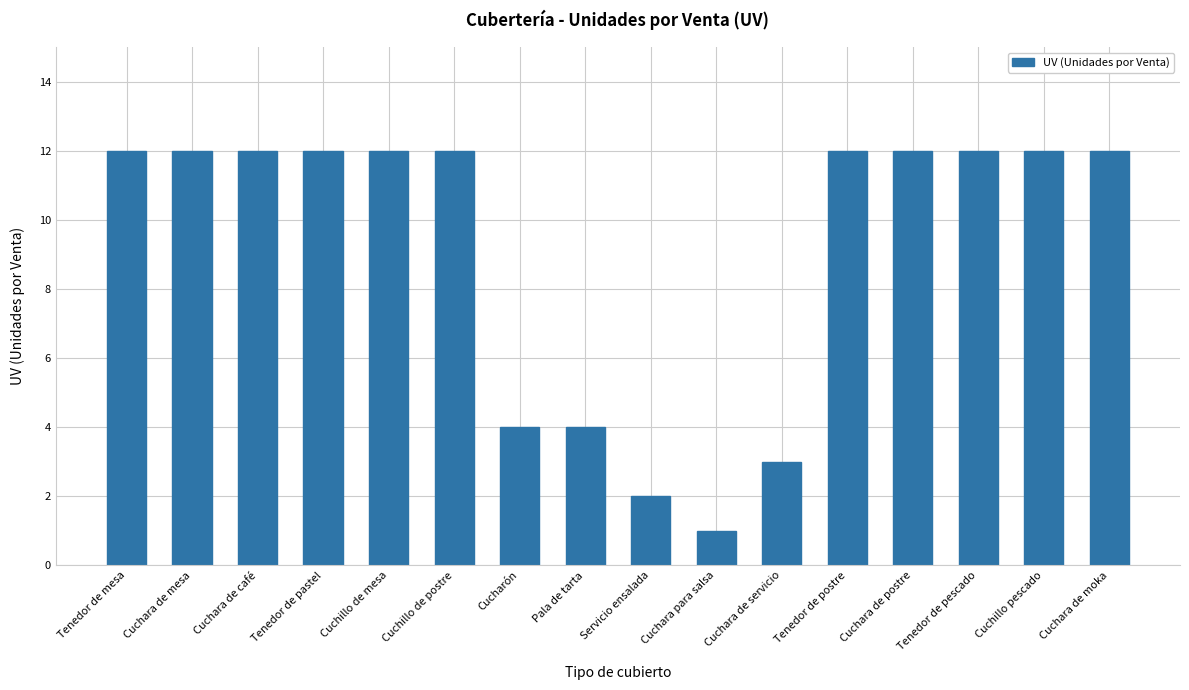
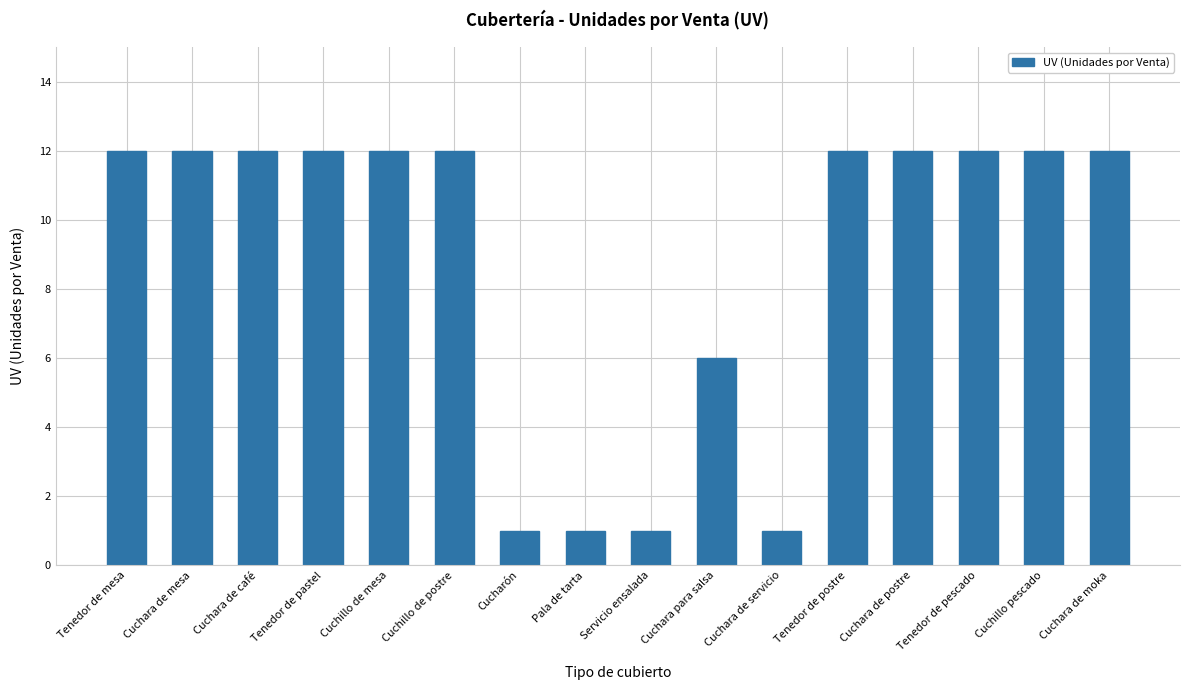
Cucharón: 4 -> 1
Pala de tarta: 4 -> 1
Servicio ensalada: 2 -> 1
Cuchara para salsa: 1 -> 6
Cuchara de servicio: 3 -> 1
